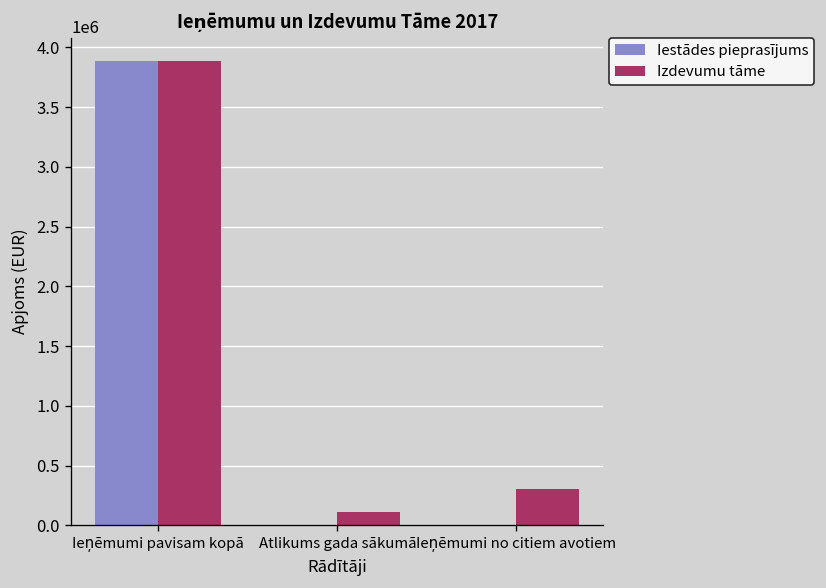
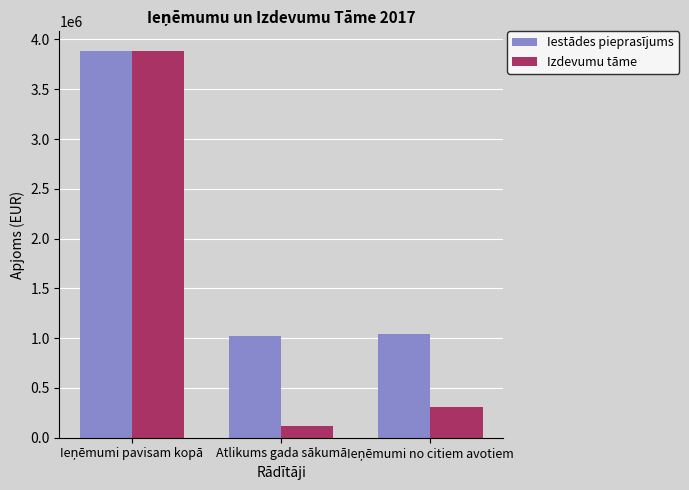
Iestādes pieprasījums, Atlikums gada sākumā: 0 -> 1000000
Iestādes pieprasījums, Ieņēmumi no citiem avotiem: 0 -> 1000000
